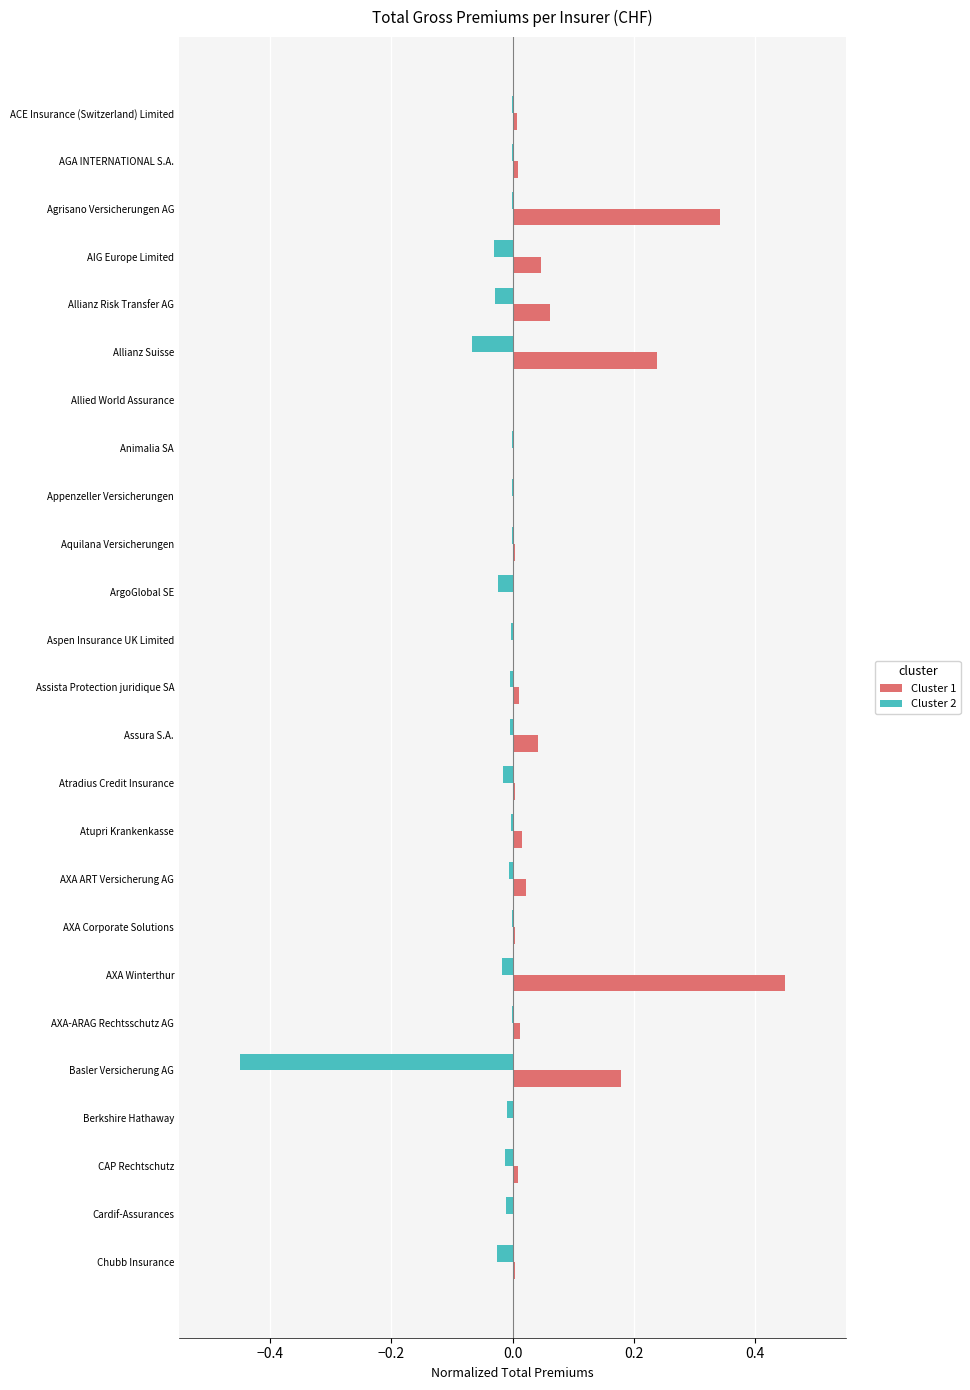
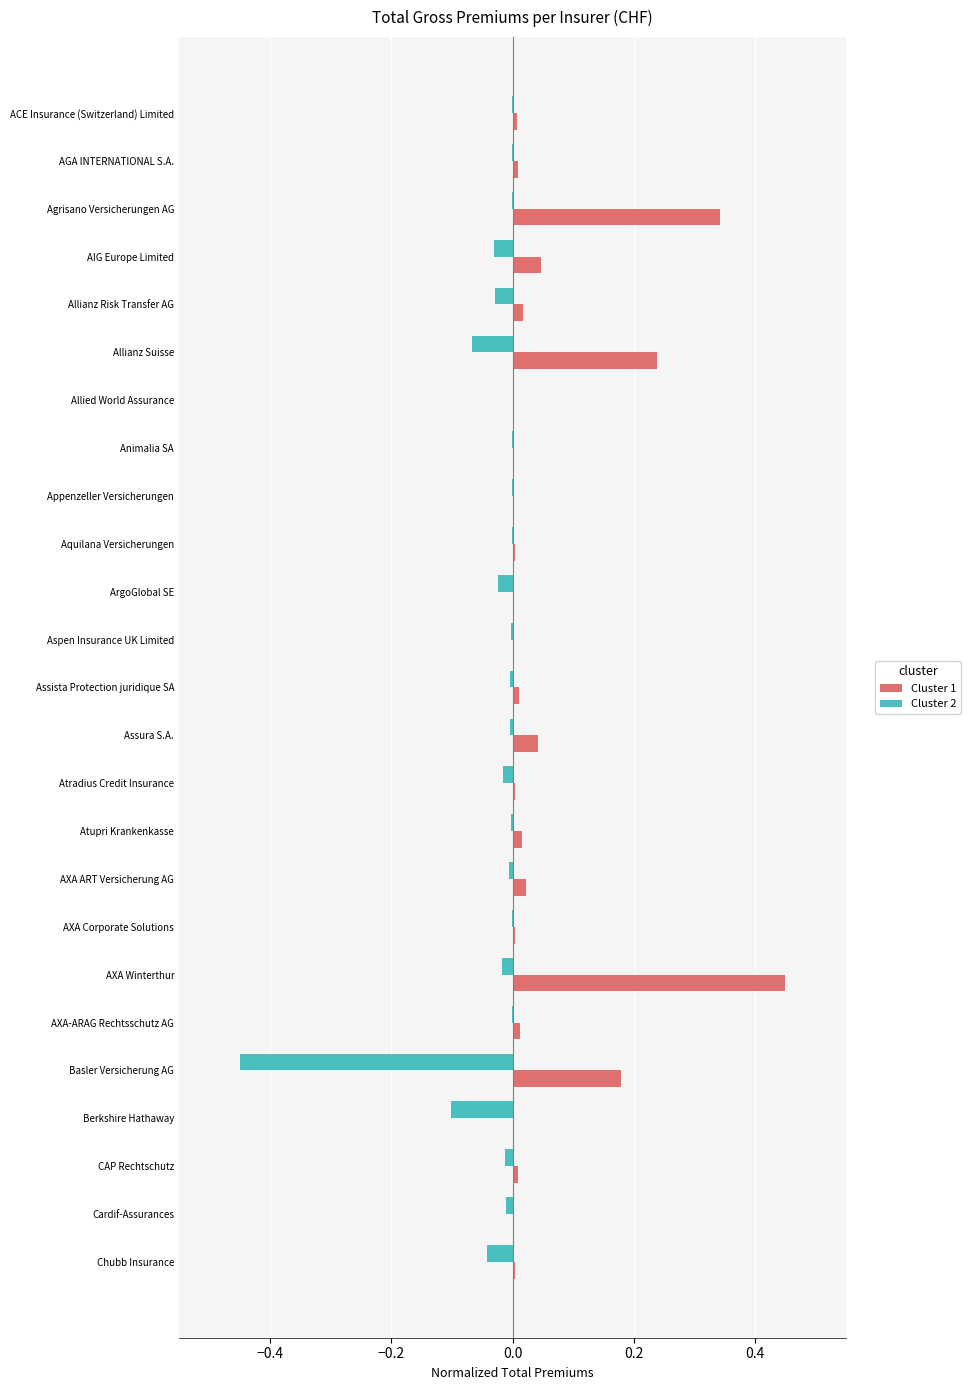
Cluster 1, Allianz Risk Transfer AG: 0.06 -> 0.02
Cluster 2, Berkshire Hathaway: -0.01 -> -0.10
Cluster 2, Chubb Insurance: -0.03 -> -0.04
